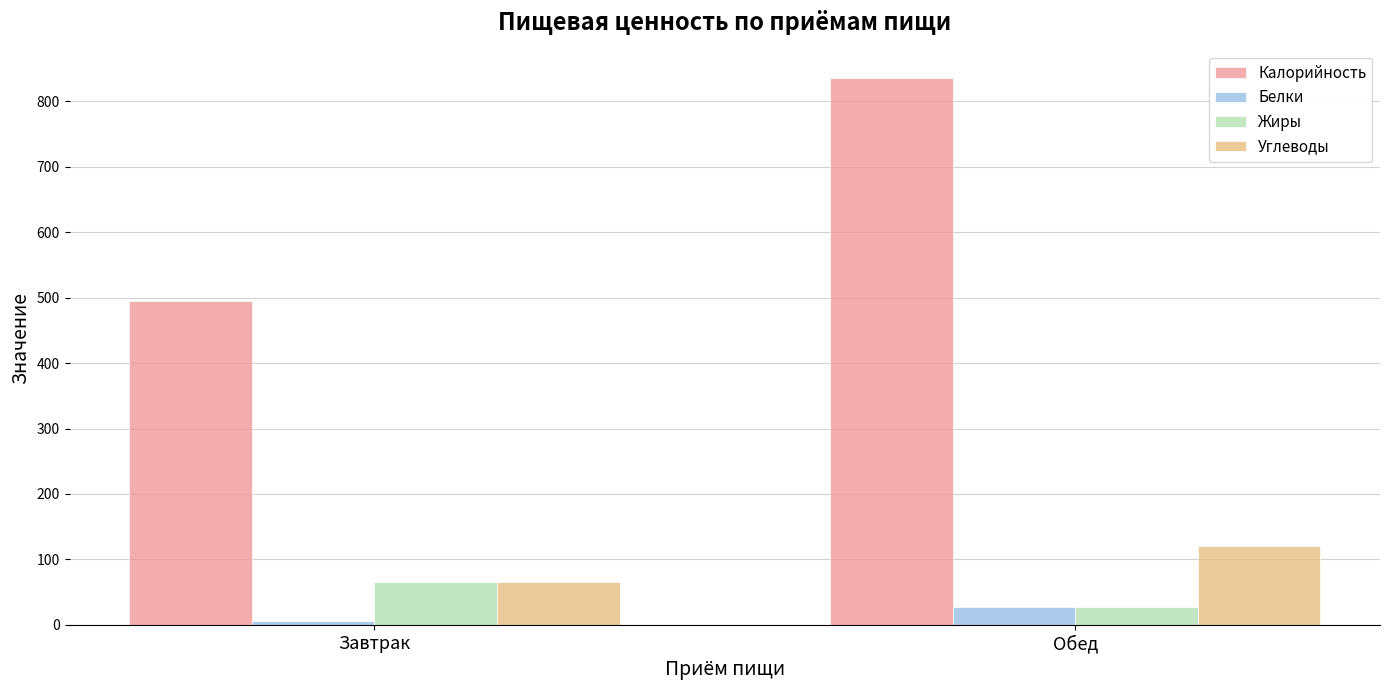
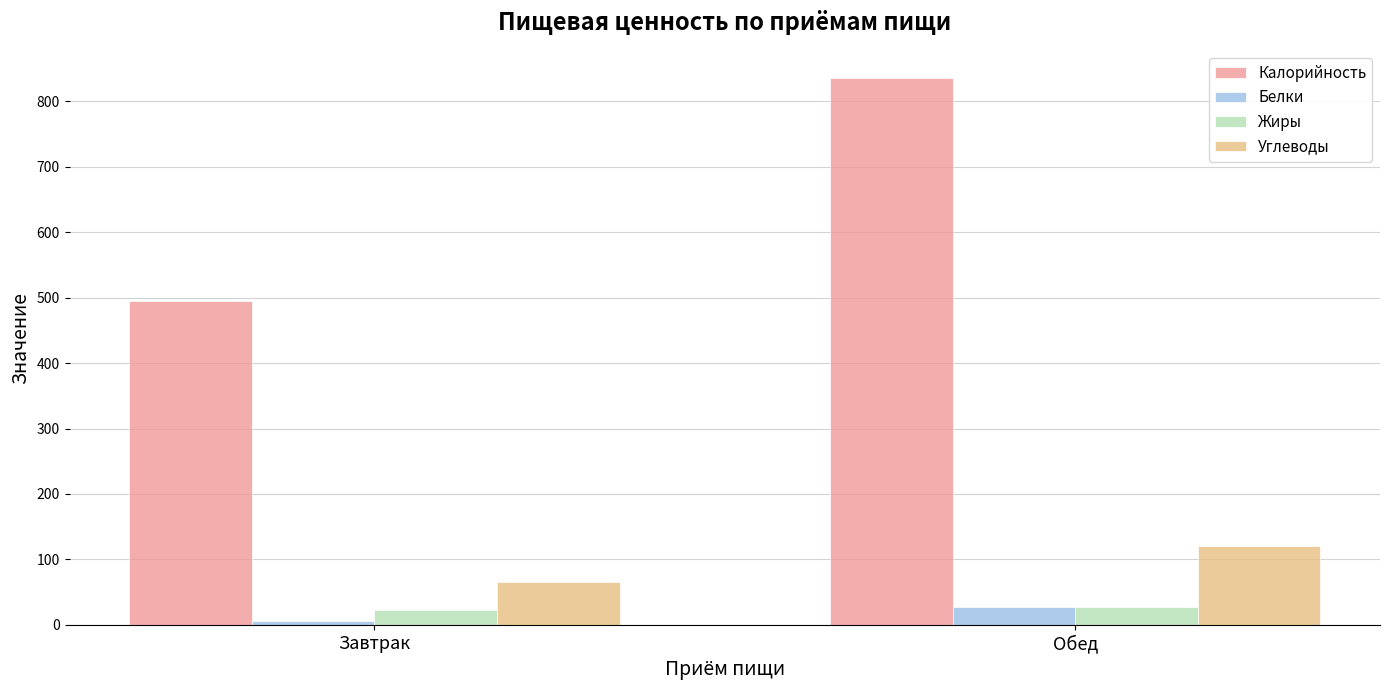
Жиры, Завтрак: 70 -> 20
